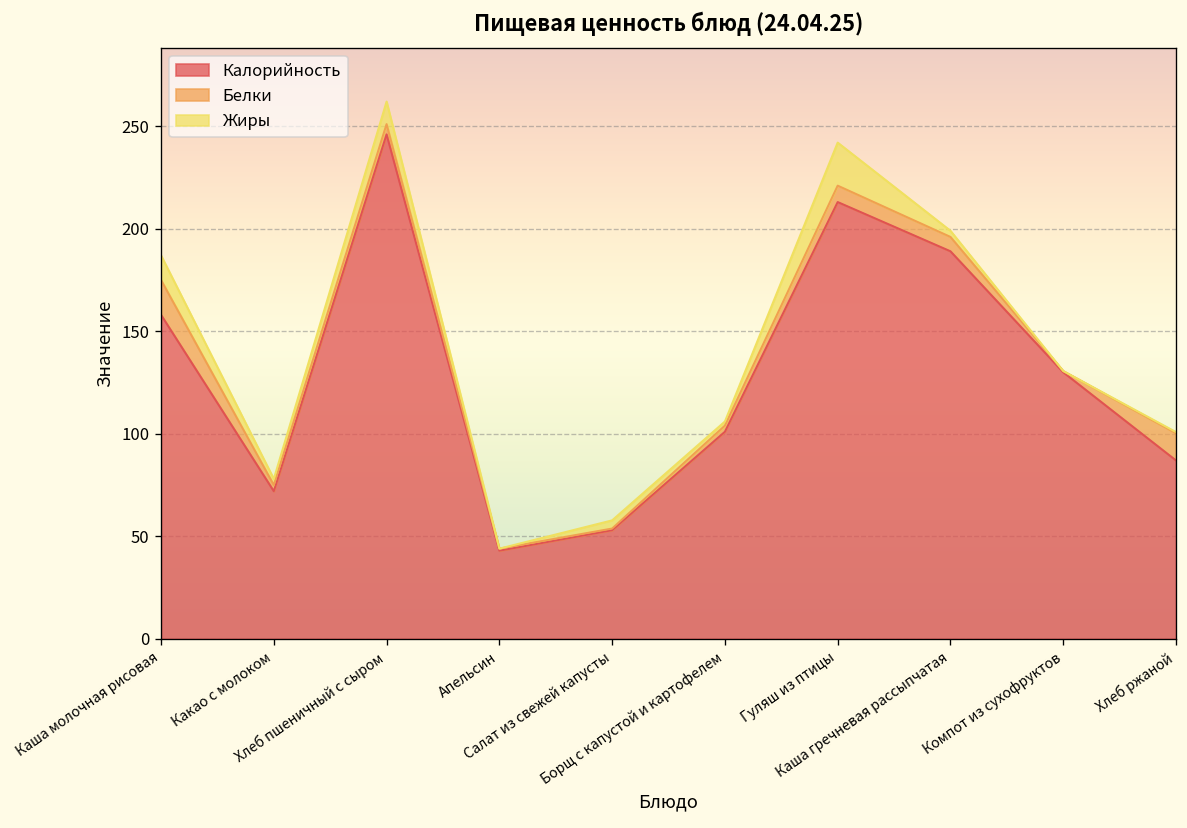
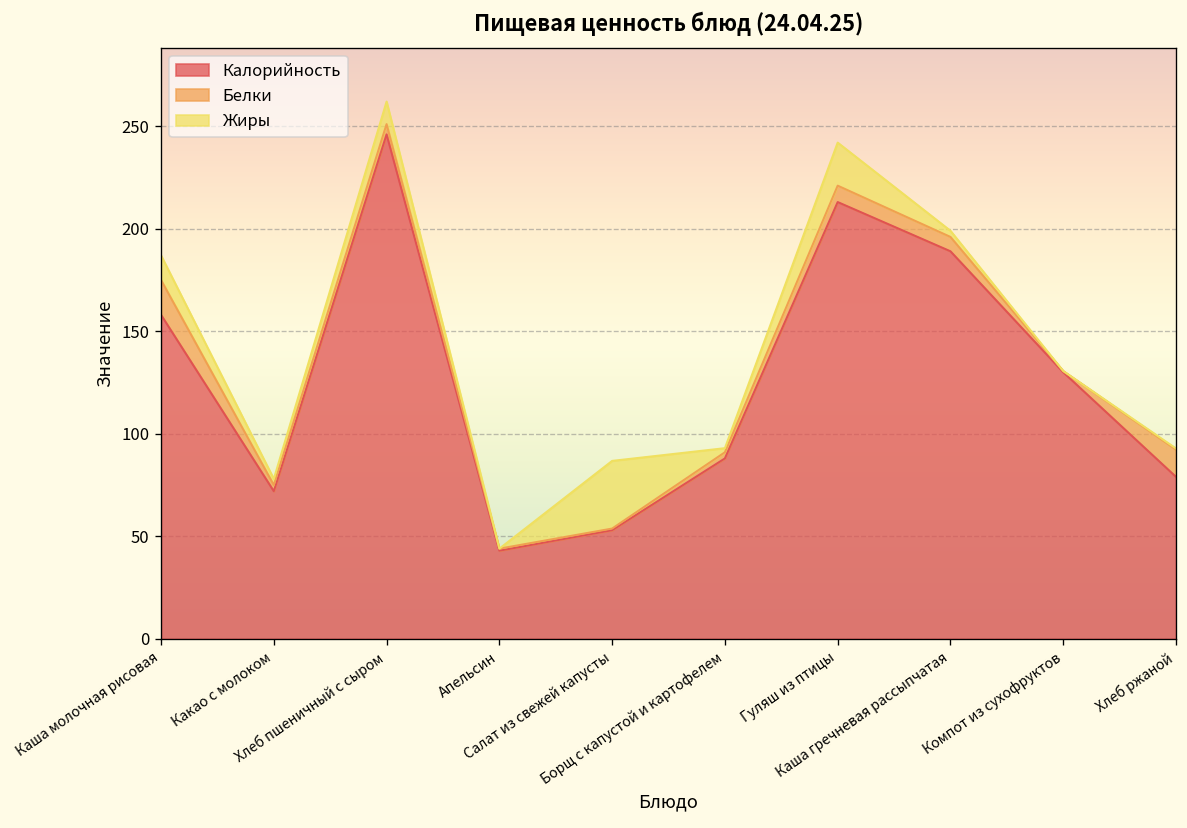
Жиры, Салат из свежей капусты: 4 -> 33
Калорийность, Борщ с капустой и картофелем: 101 -> 88
Калорийность, Хлеб ржаной: 87 -> 79
